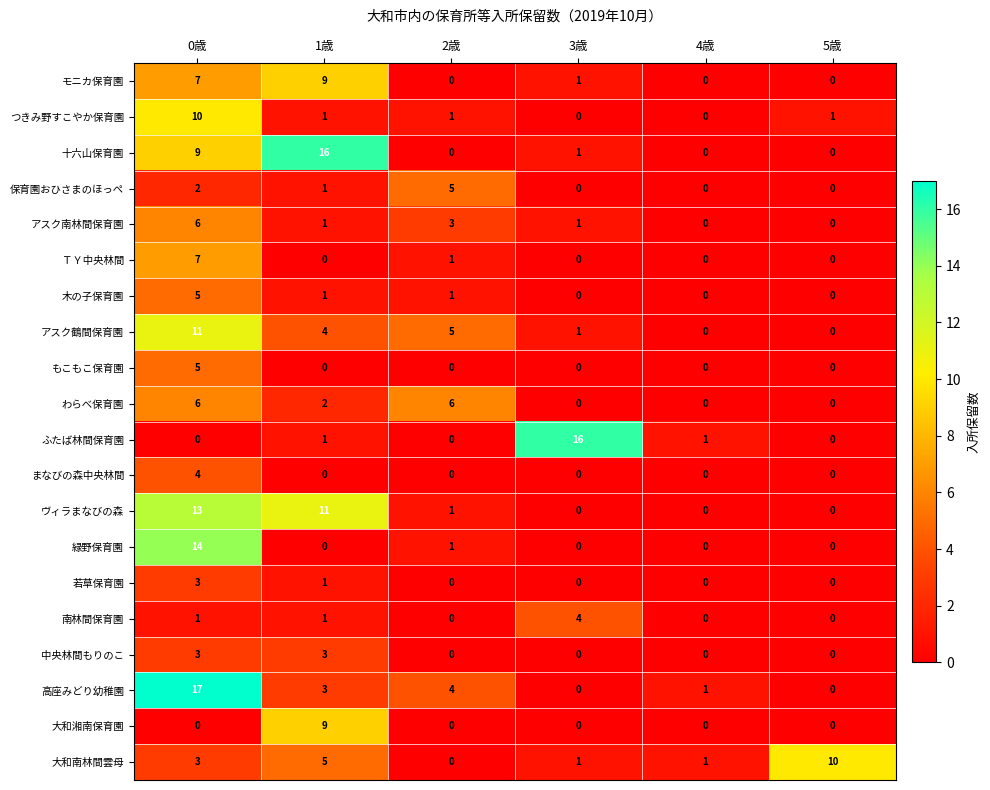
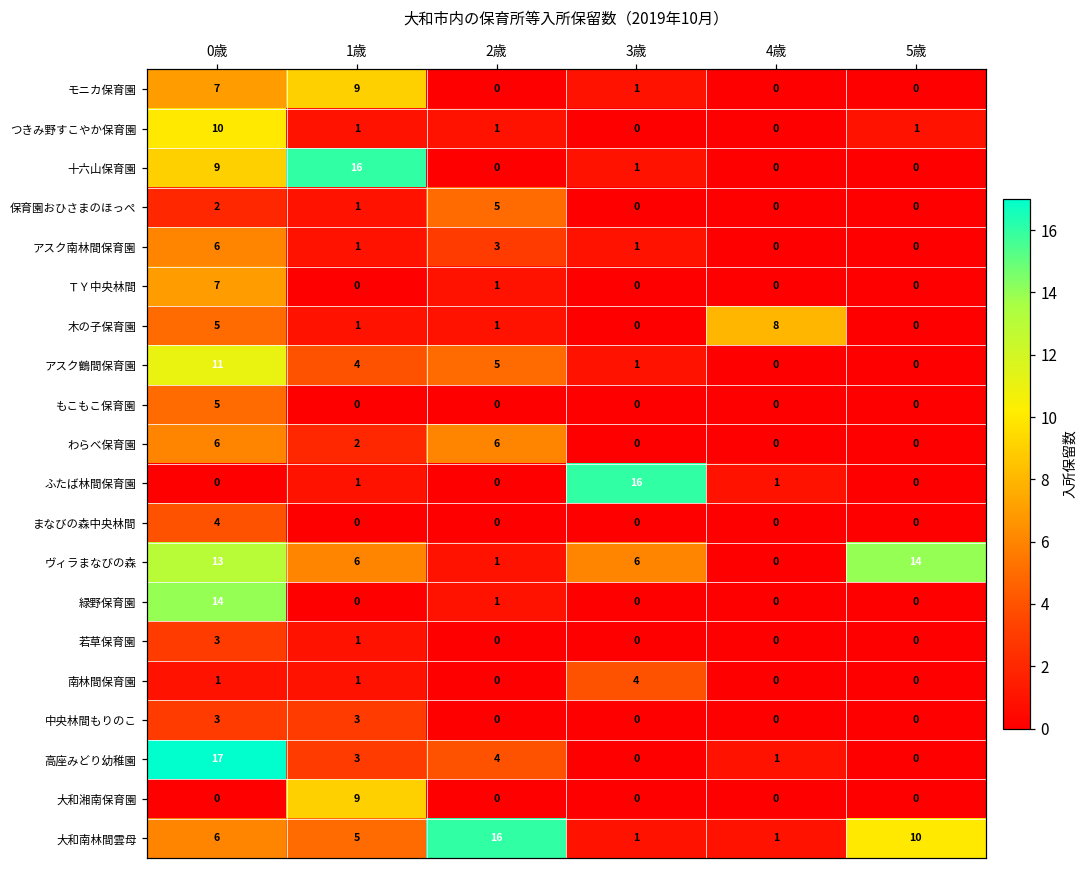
木の子保育園, 4歳: 0 -> 8
ヴィラまなびの森, 1歳: 11 -> 6
ヴィラまなびの森, 3歳: 0 -> 6
ヴィラまなびの森, 5歳: 0 -> 14
大和南林間雲母, 0歳: 3 -> 6
大和南林間雲母, 2歳: 0 -> 16
